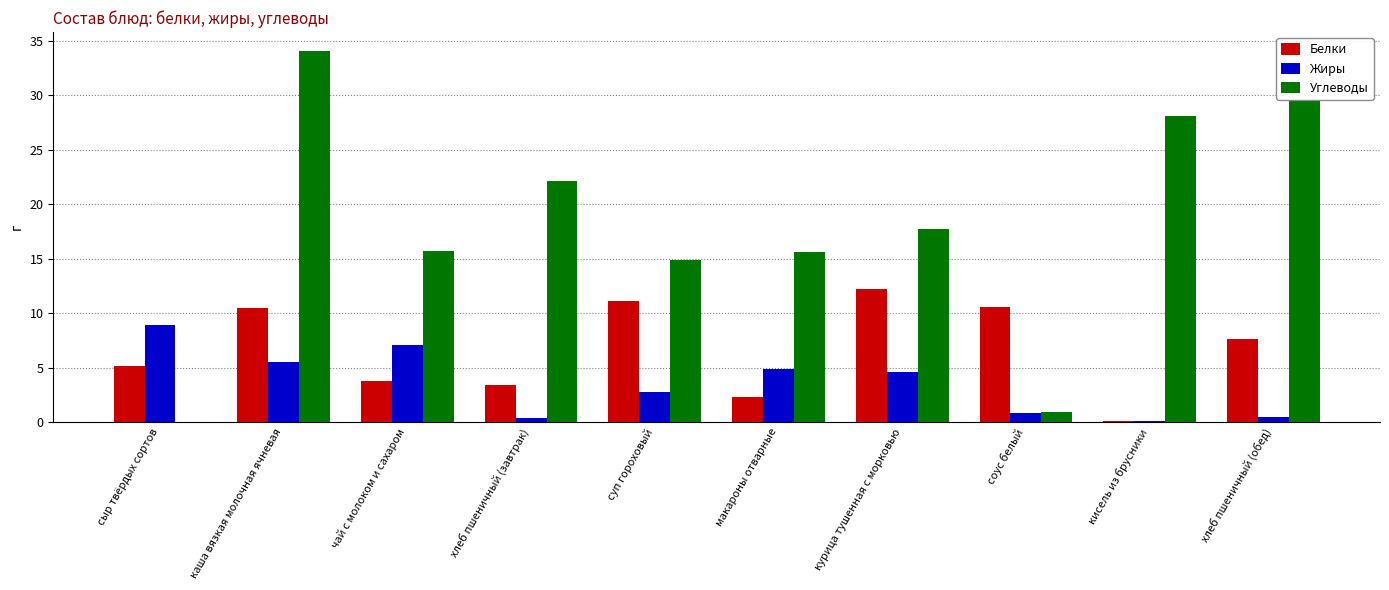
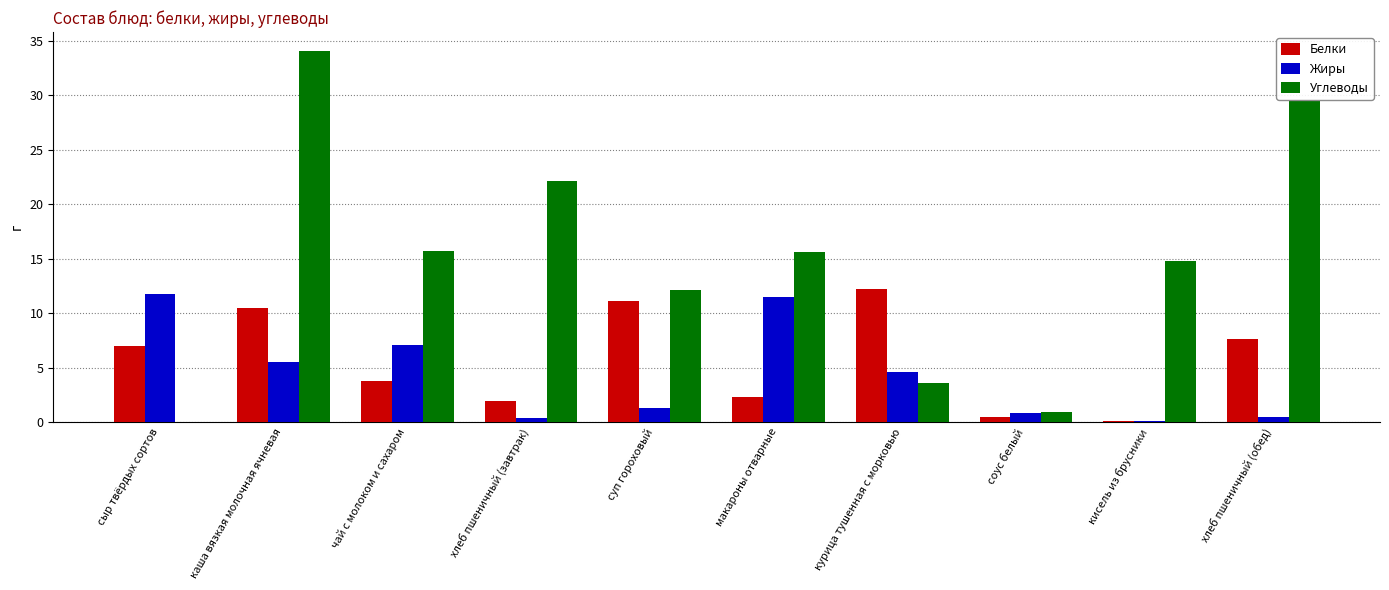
Белки, сыр твёрдых сортов: 5.1 -> 7.0
Жиры, сыр твёрдых сортов: 8.9 -> 11.8
Белки, хлеб пшеничный (завтрак): 3.4 -> 1.9
Жиры, суп гороховый: 2.8 -> 1.3
Углеводы, суп гороховый: 14.9 -> 12.1
Жиры, макароны отварные: 4.9 -> 11.5
Углеводы, курица тушенная с морковью: 17.7 -> 3.6
Белки, соус белый: 10.6 -> 0.5
Углеводы, кисель из брусники: 28.1 -> 14.8
